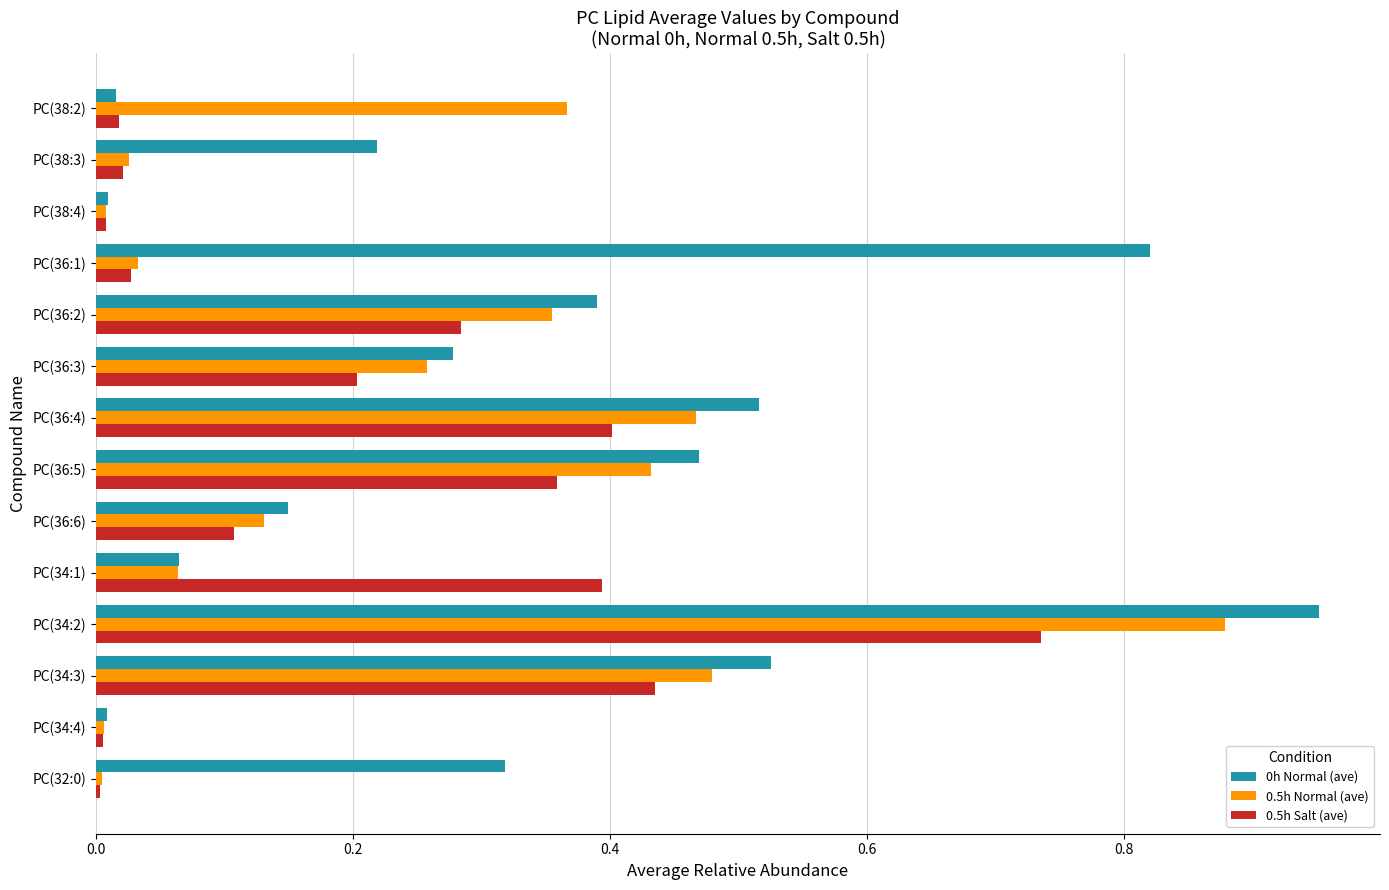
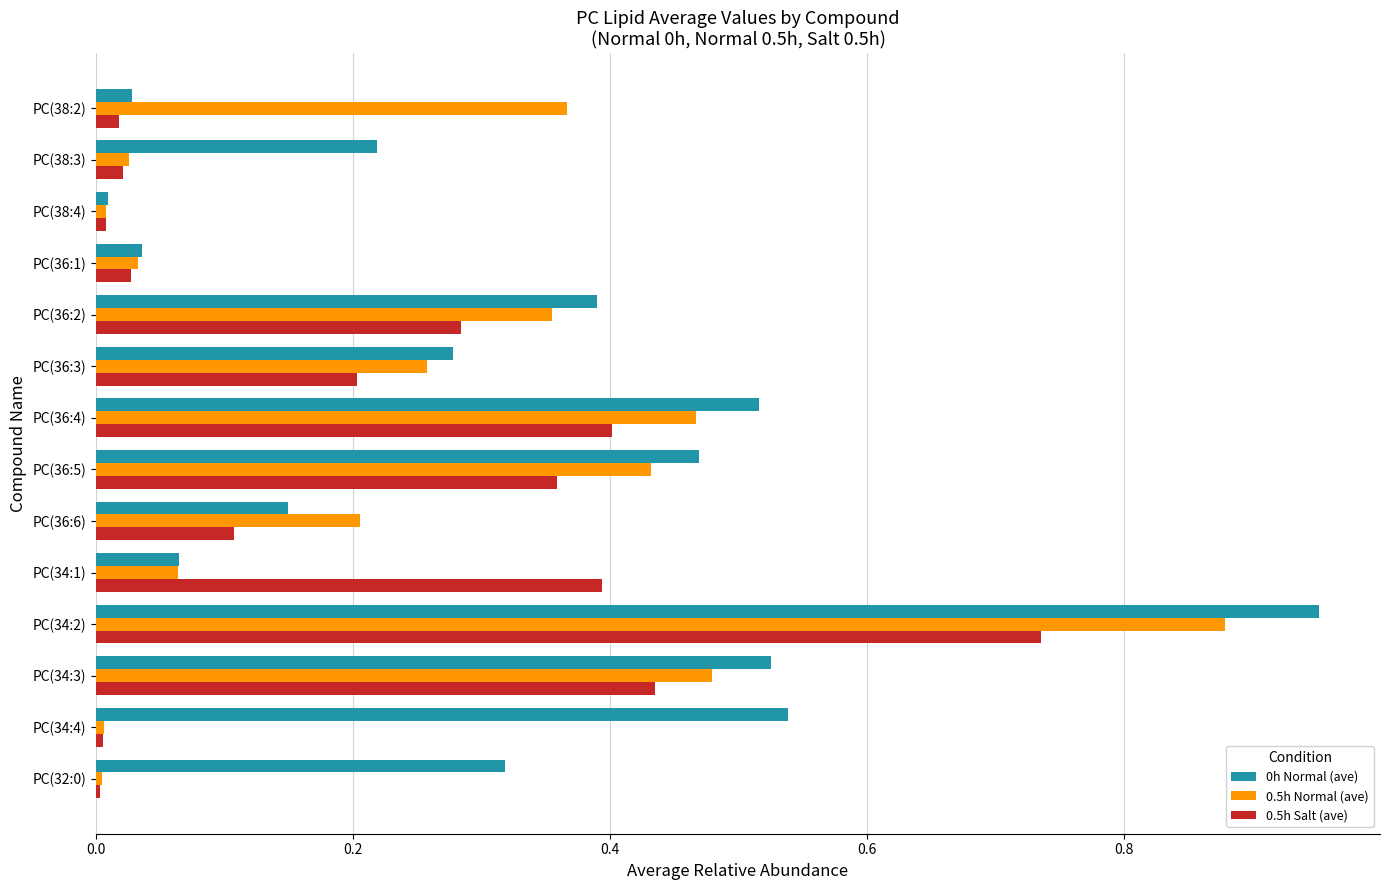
0h Normal (ave), PC(38:2): 0.015 -> 0.028
0h Normal (ave), PC(36:1): 0.820 -> 0.036
0.5h Normal (ave), PC(36:6): 0.130 -> 0.205
0h Normal (ave), PC(34:4): 0.008 -> 0.539
